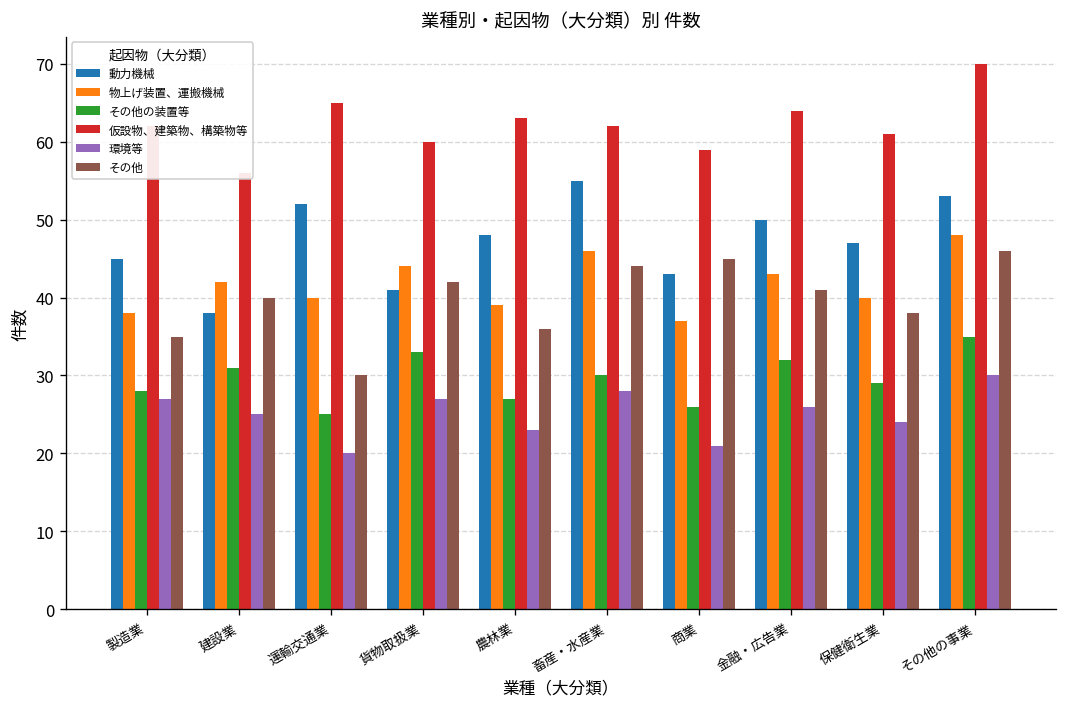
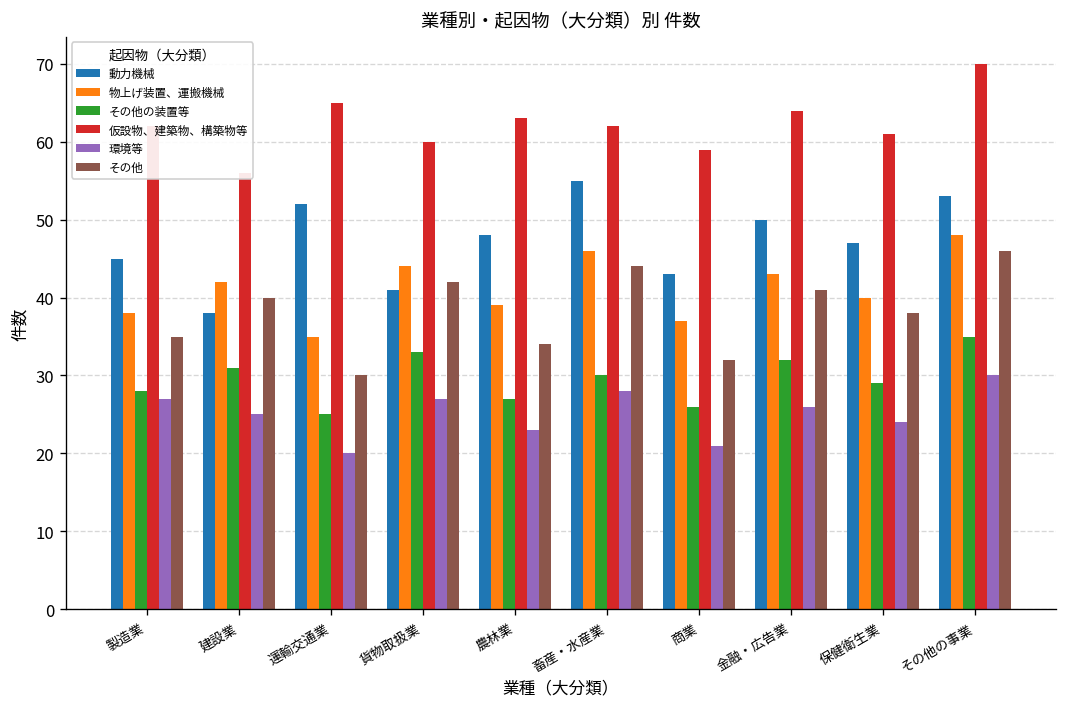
物上げ装置、運搬機械, 運輸交通業: 40 -> 35
その他, 農林業: 36 -> 34
その他, 商業: 45 -> 32
